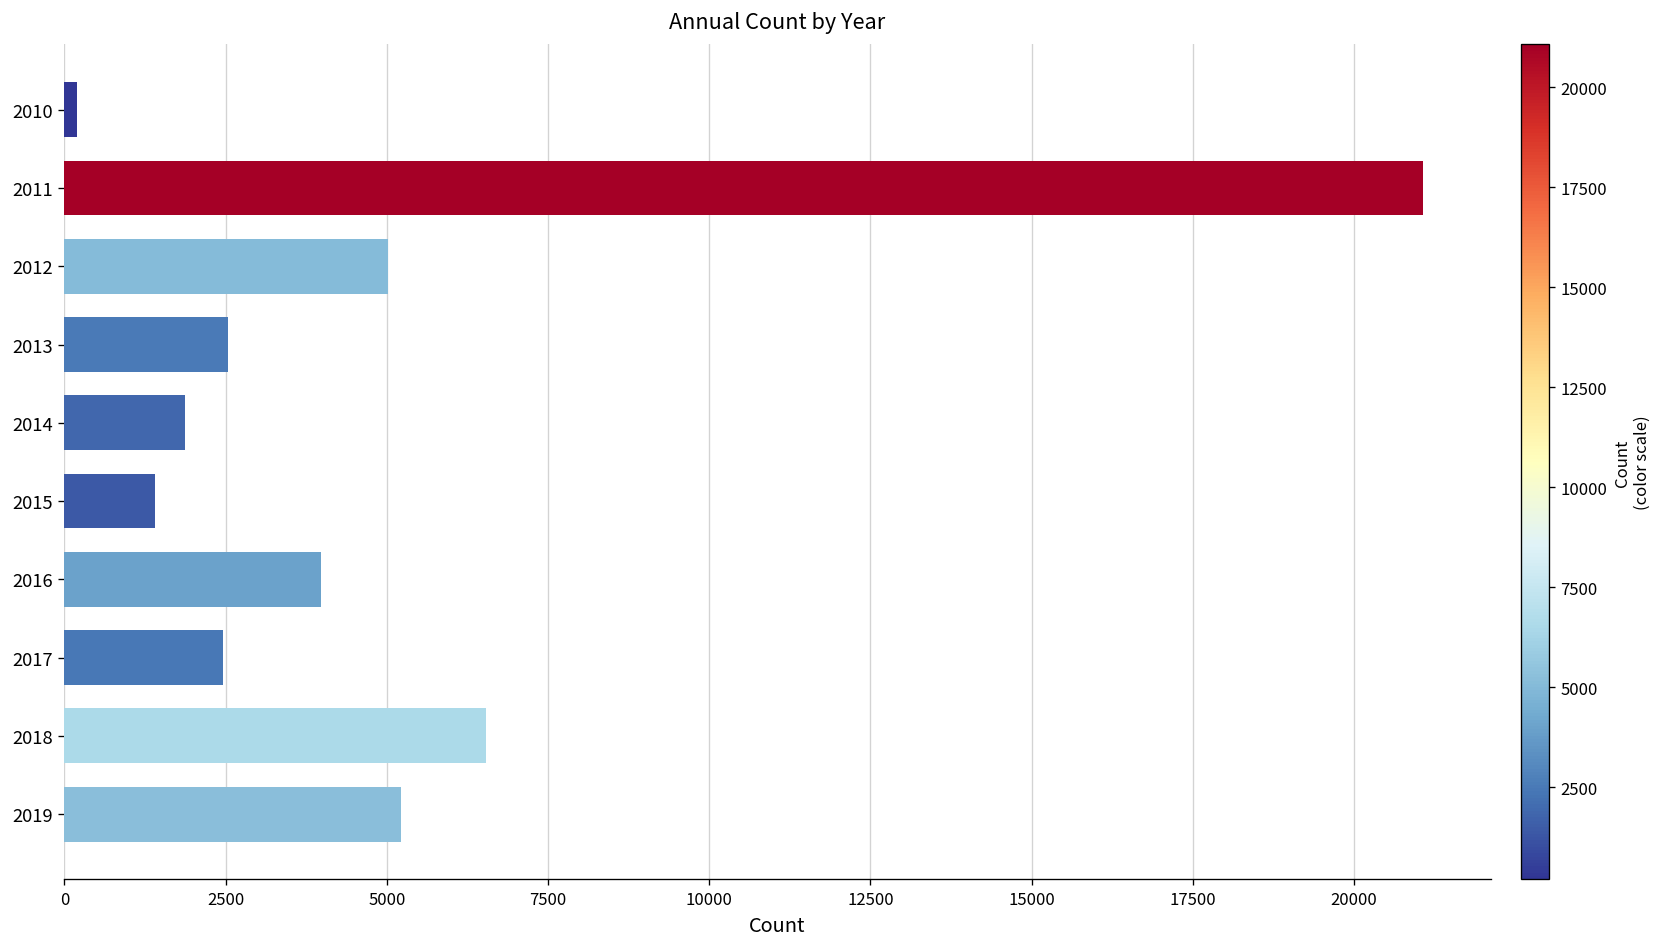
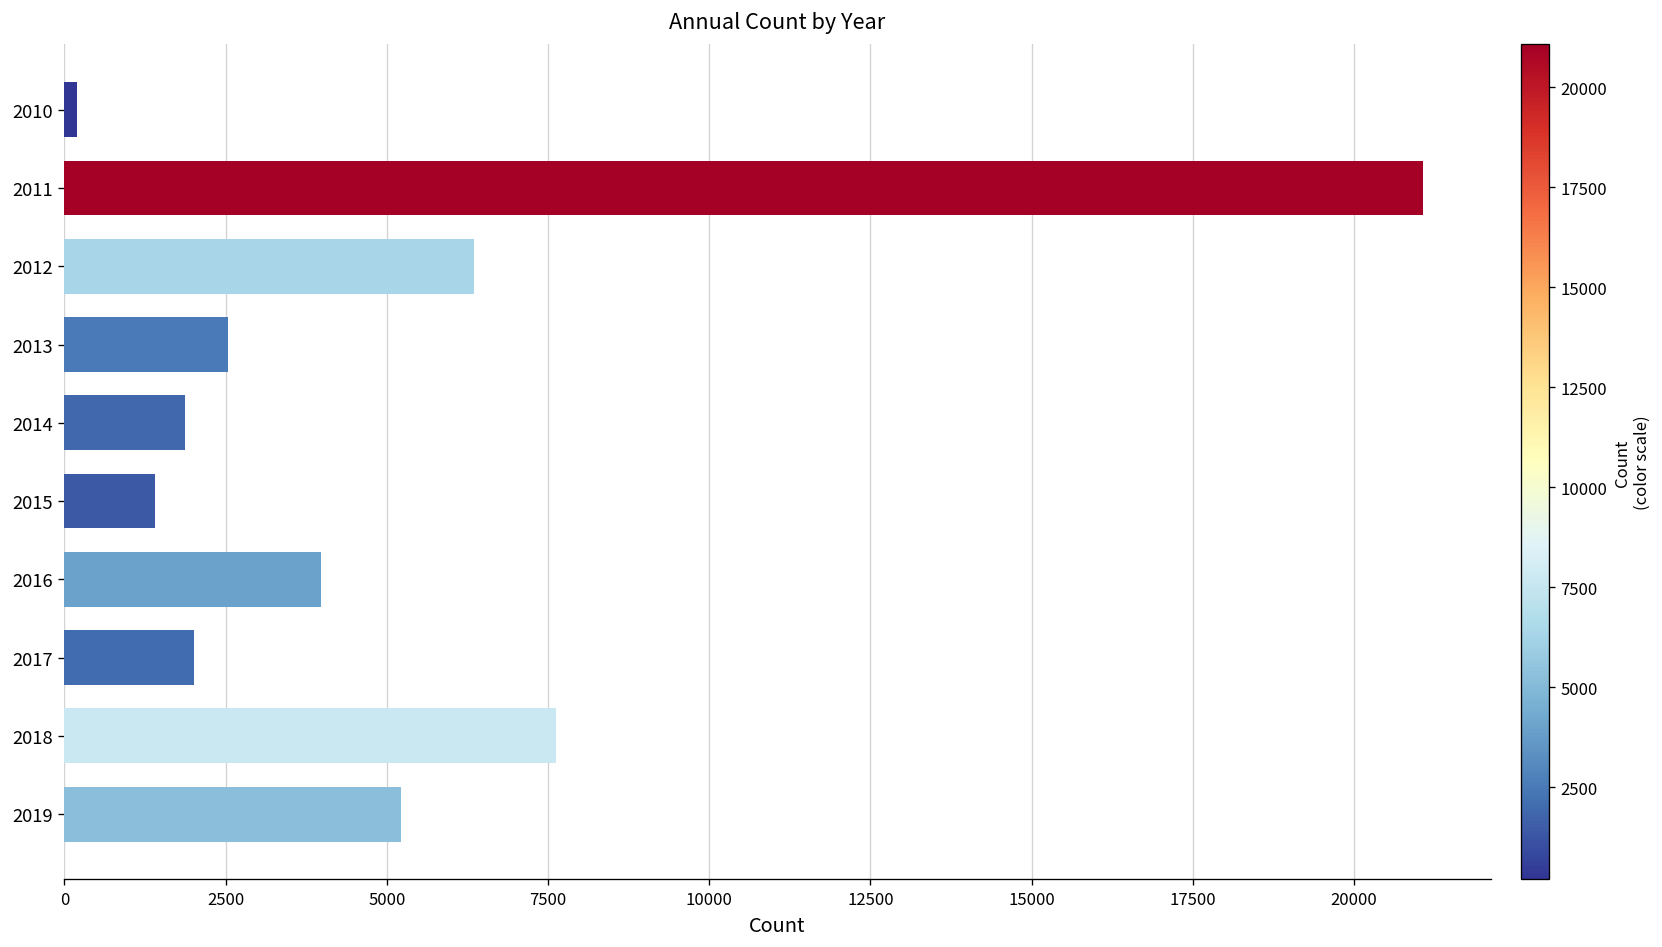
2012: 5000 -> 6300
2017: 2500 -> 2000
2018: 6500 -> 7600
